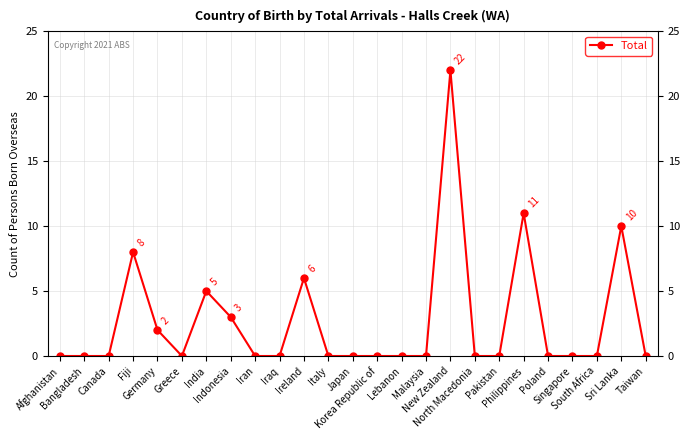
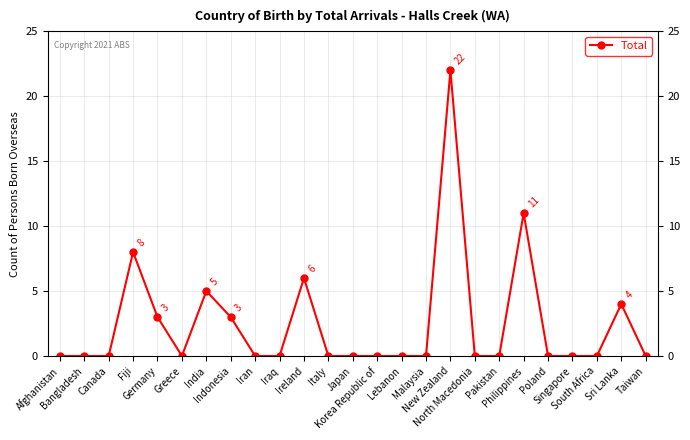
Germany: 2 -> 3
Sri Lanka: 10 -> 4
